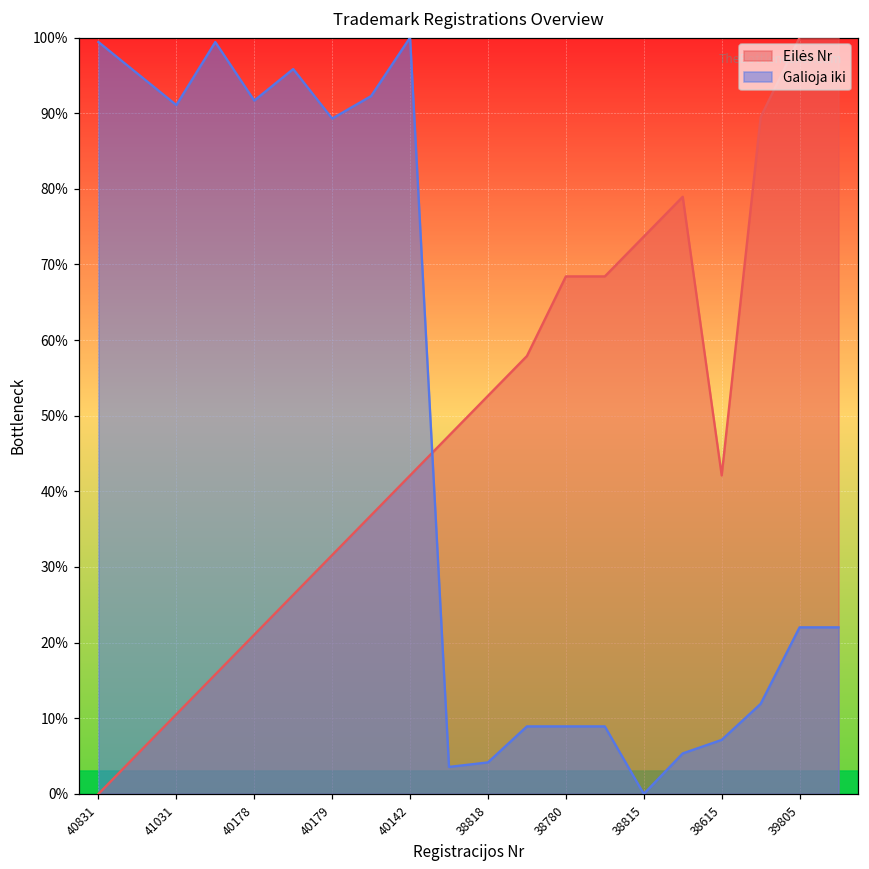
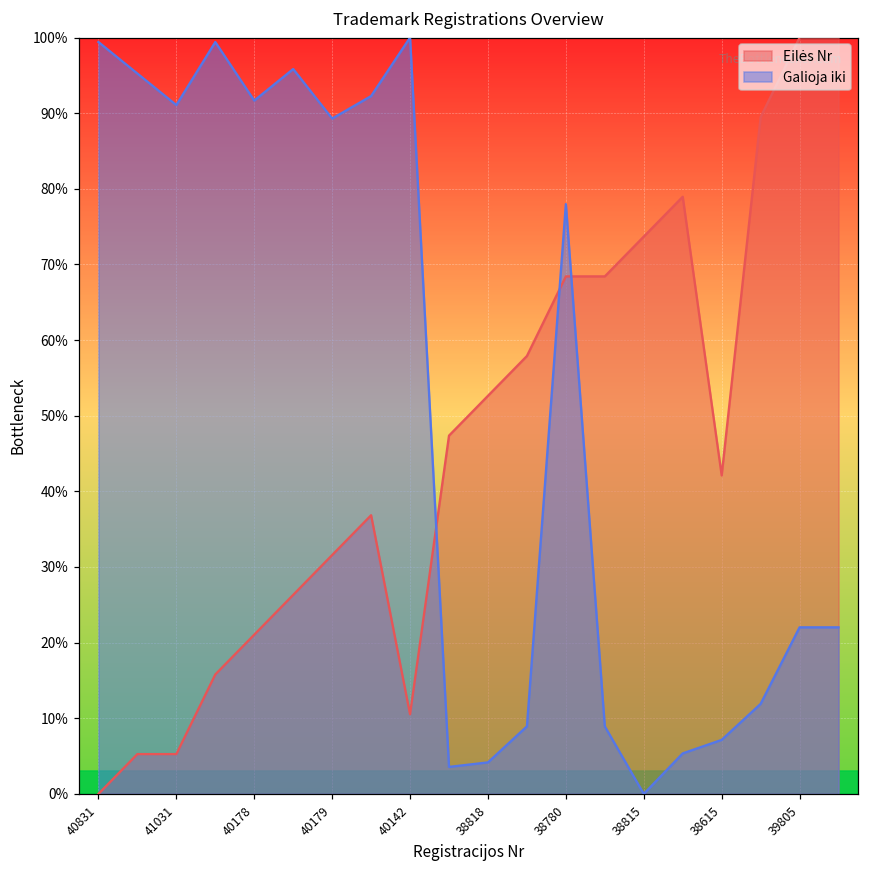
Eilės Nr, 41031: 11% -> 5%
Eilės Nr, 40142: 42% -> 11%
Galioja iki, 38780: 9% -> 78%
